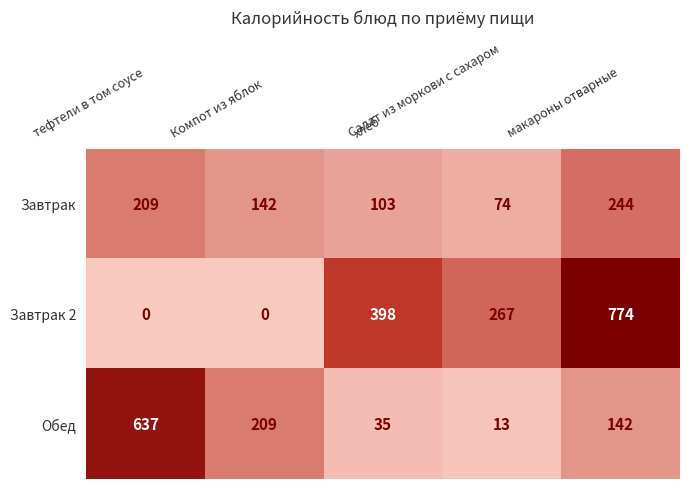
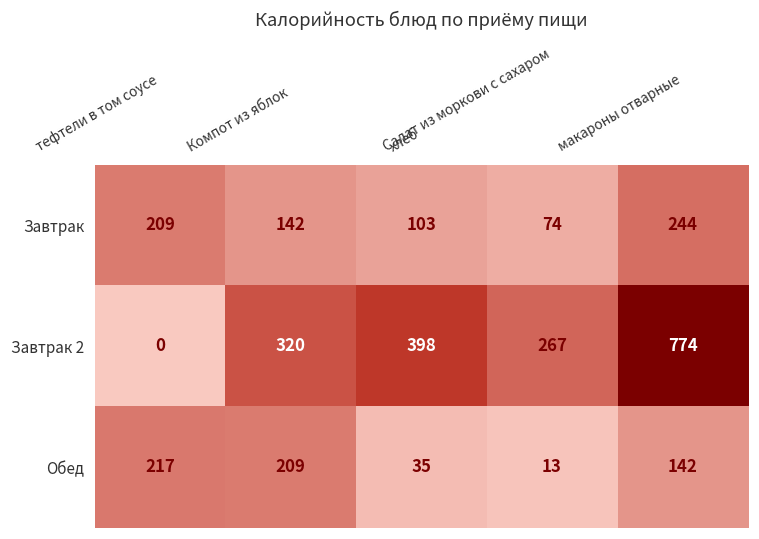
Завтрак 2, Компот из яблок: 0 -> 320
Обед, тефтели в том соусе: 637 -> 217
